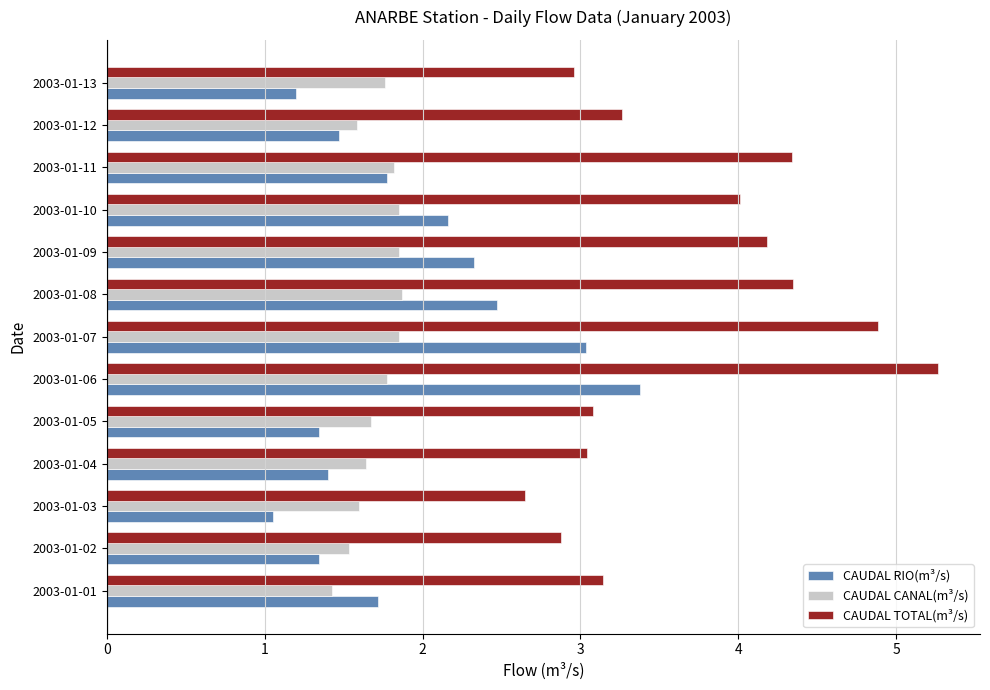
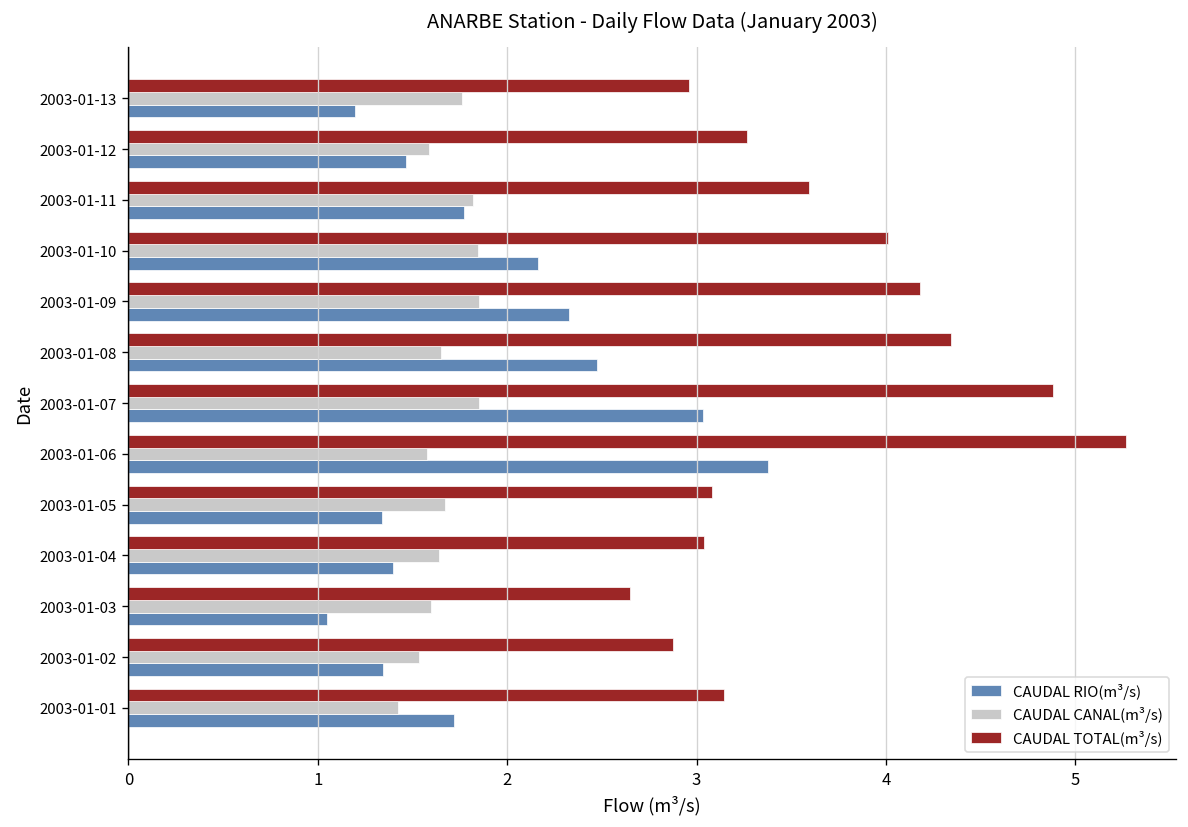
CAUDAL TOTAL(m³/s), 2003-01-11: 4.34 -> 3.59
CAUDAL CANAL(m³/s), 2003-01-08: 1.87 -> 1.65
CAUDAL CANAL(m³/s), 2003-01-06: 1.78 -> 1.58
